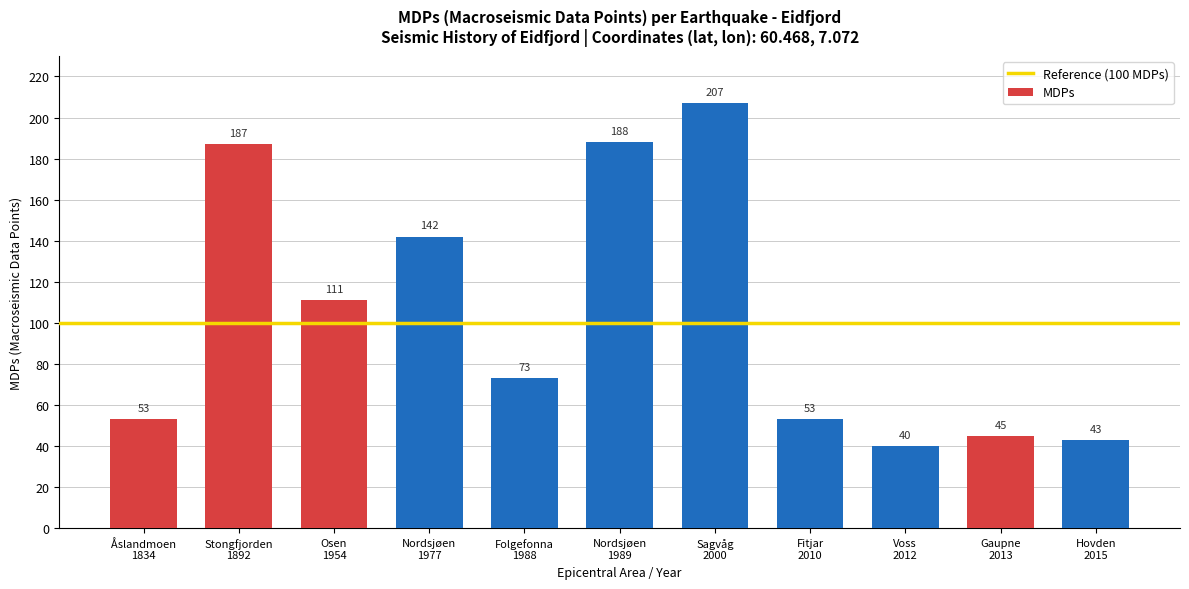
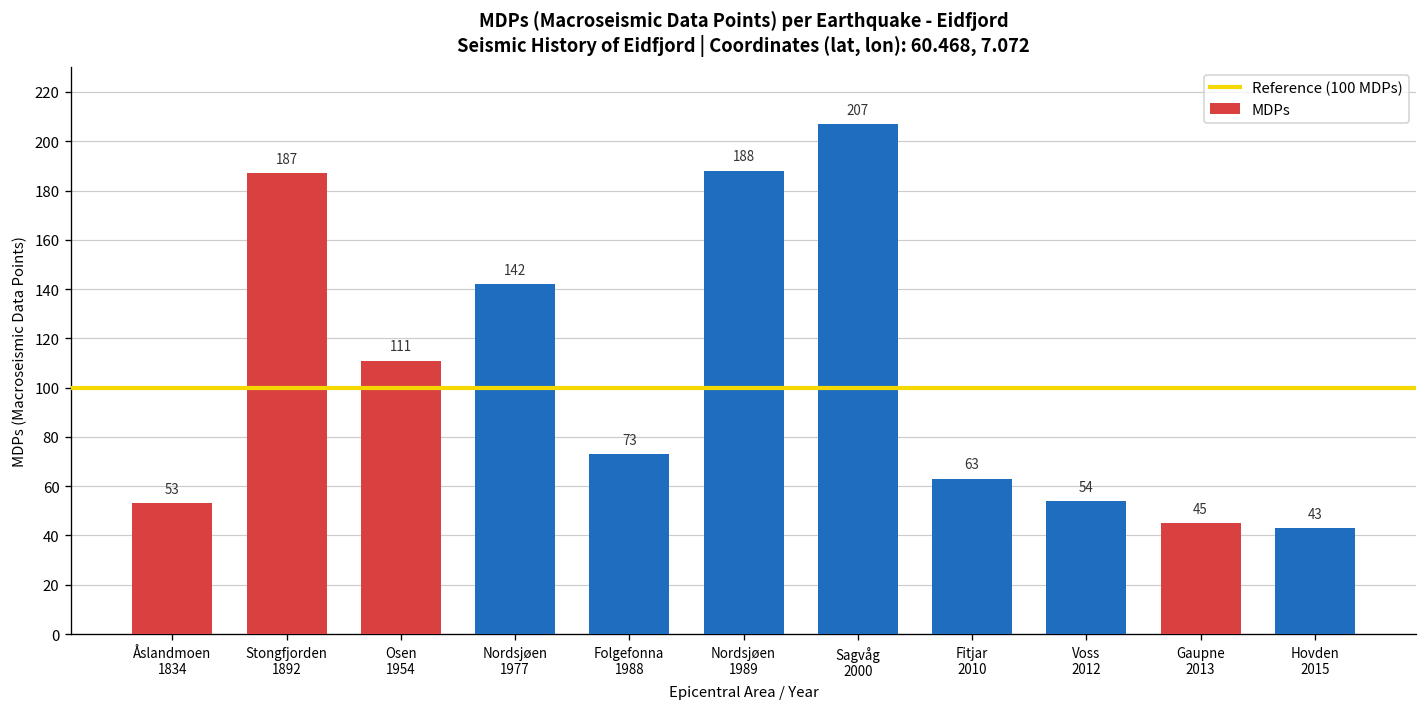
Fitjar 2010: 53 -> 63
Voss 2012: 40 -> 54
